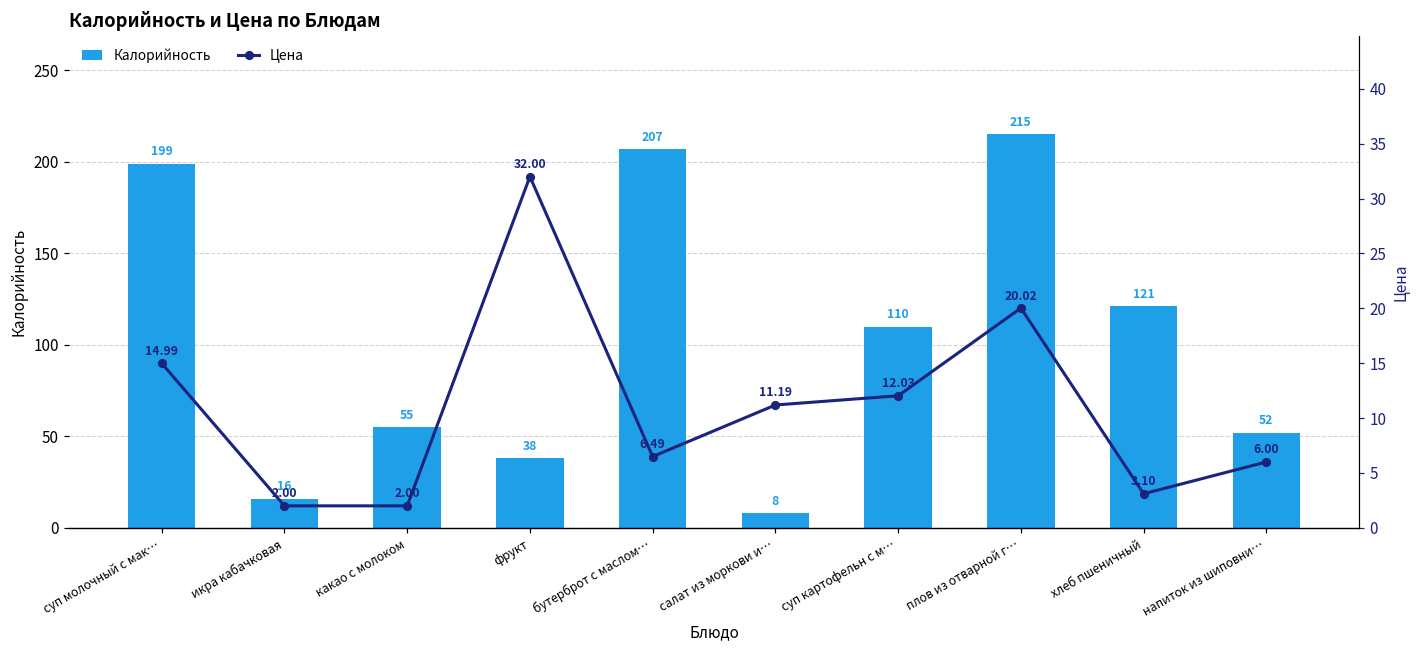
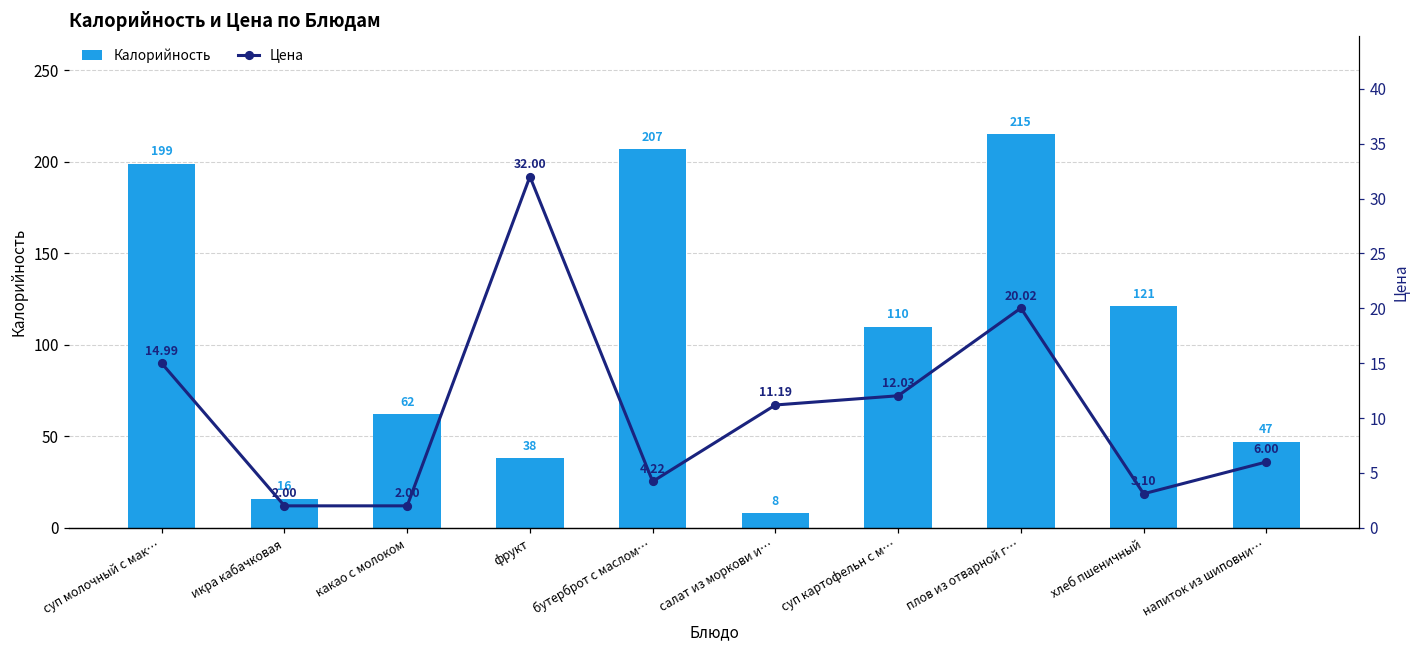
Калорийность, какао с молоком: 55 -> 62
Калорийность, напиток из шиповни…: 52 -> 47
Цена, бутерброт с маслом…: 6.49 -> 4.22
